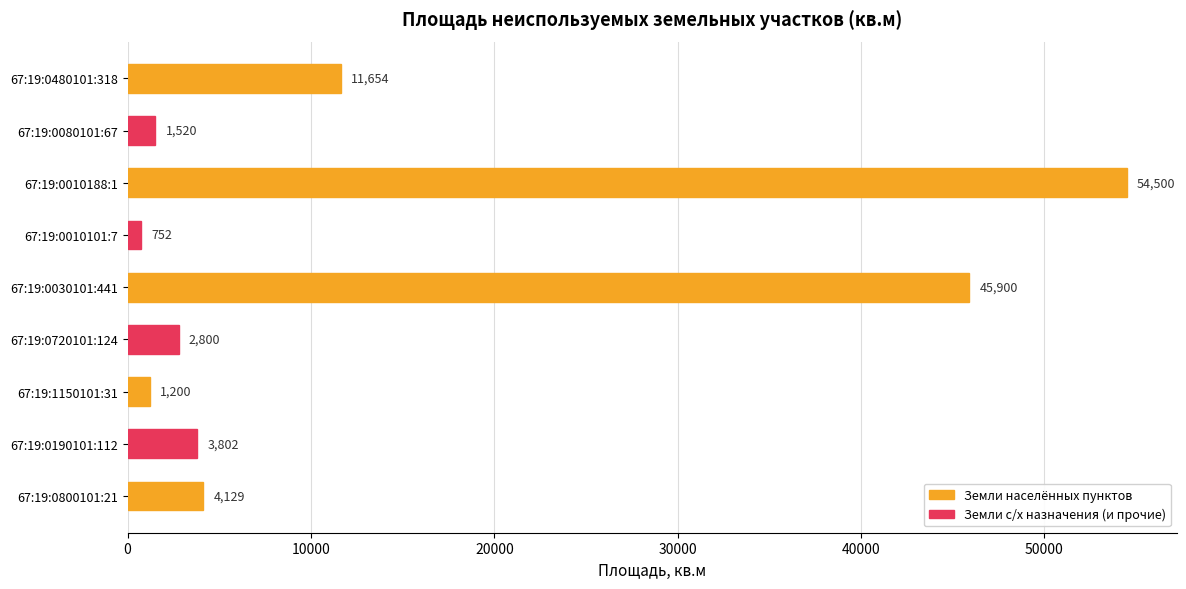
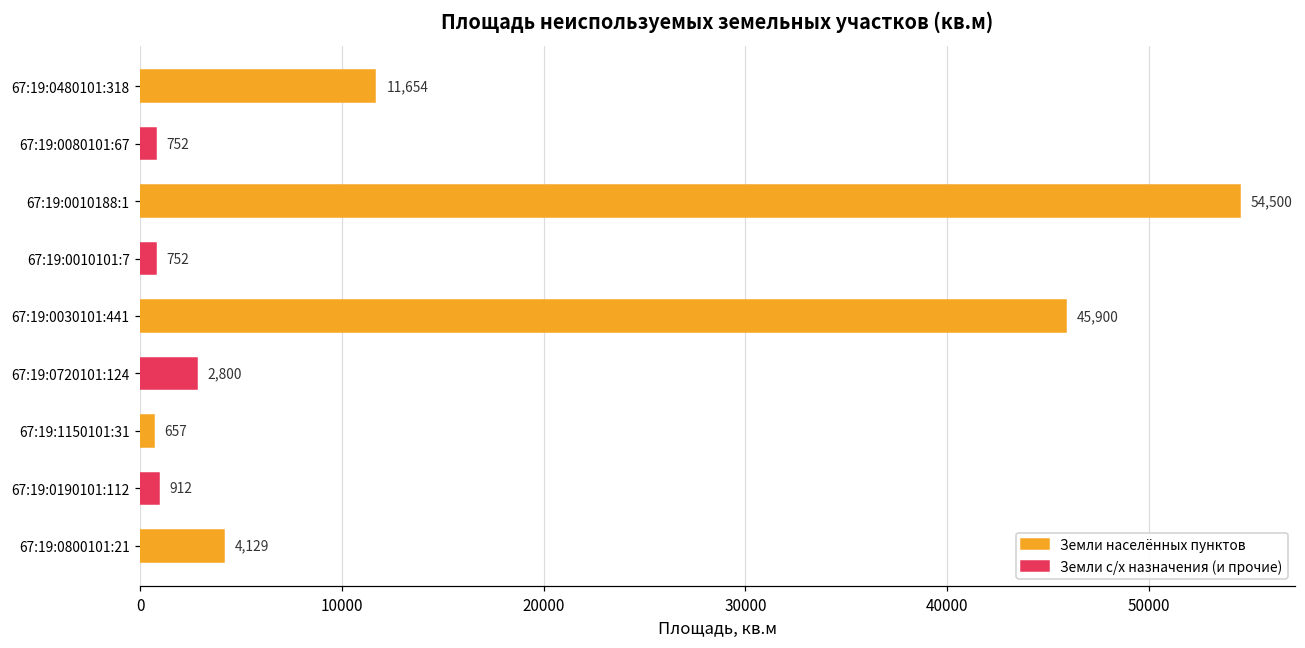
67:19:0080101:67: 1,520 -> 752
67:19:1150101:31: 1,200 -> 657
67:19:0190101:112: 3,802 -> 912
